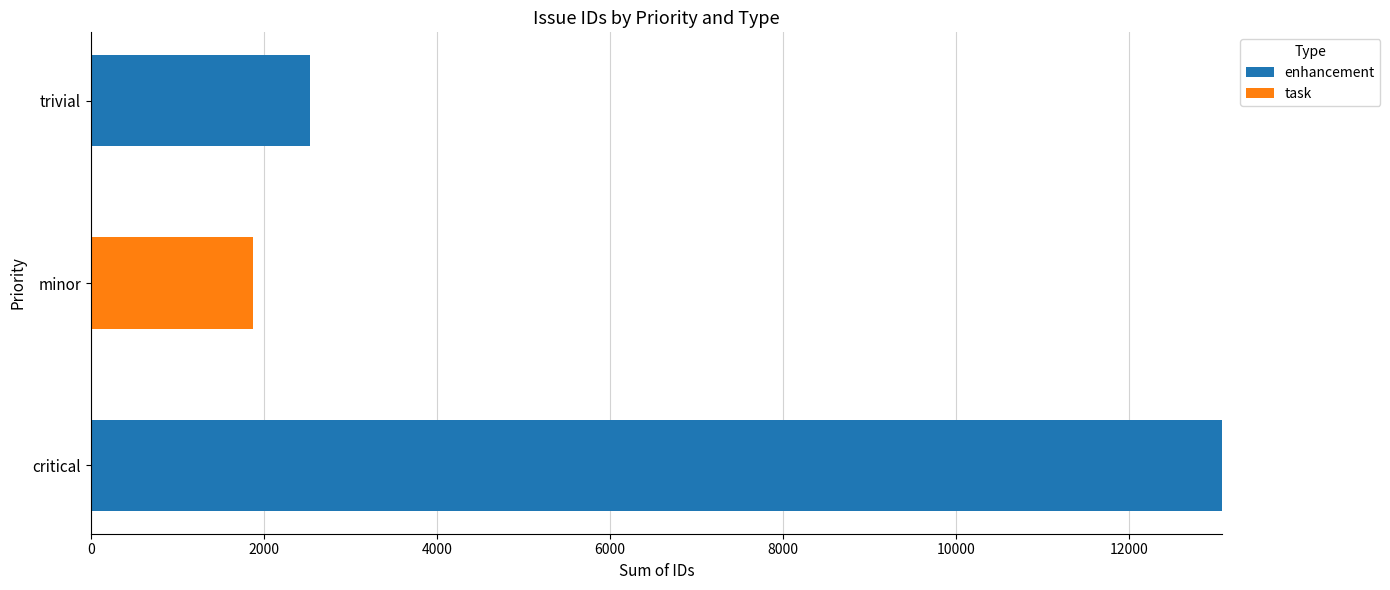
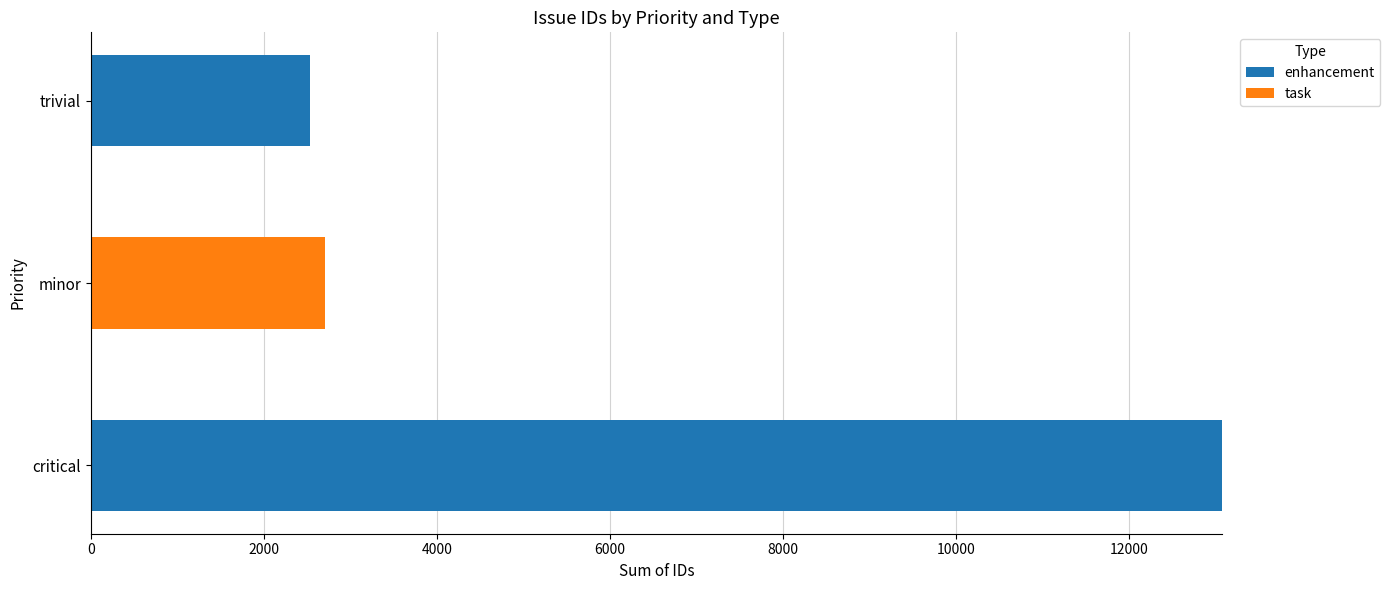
task, minor: 1900 -> 2700
